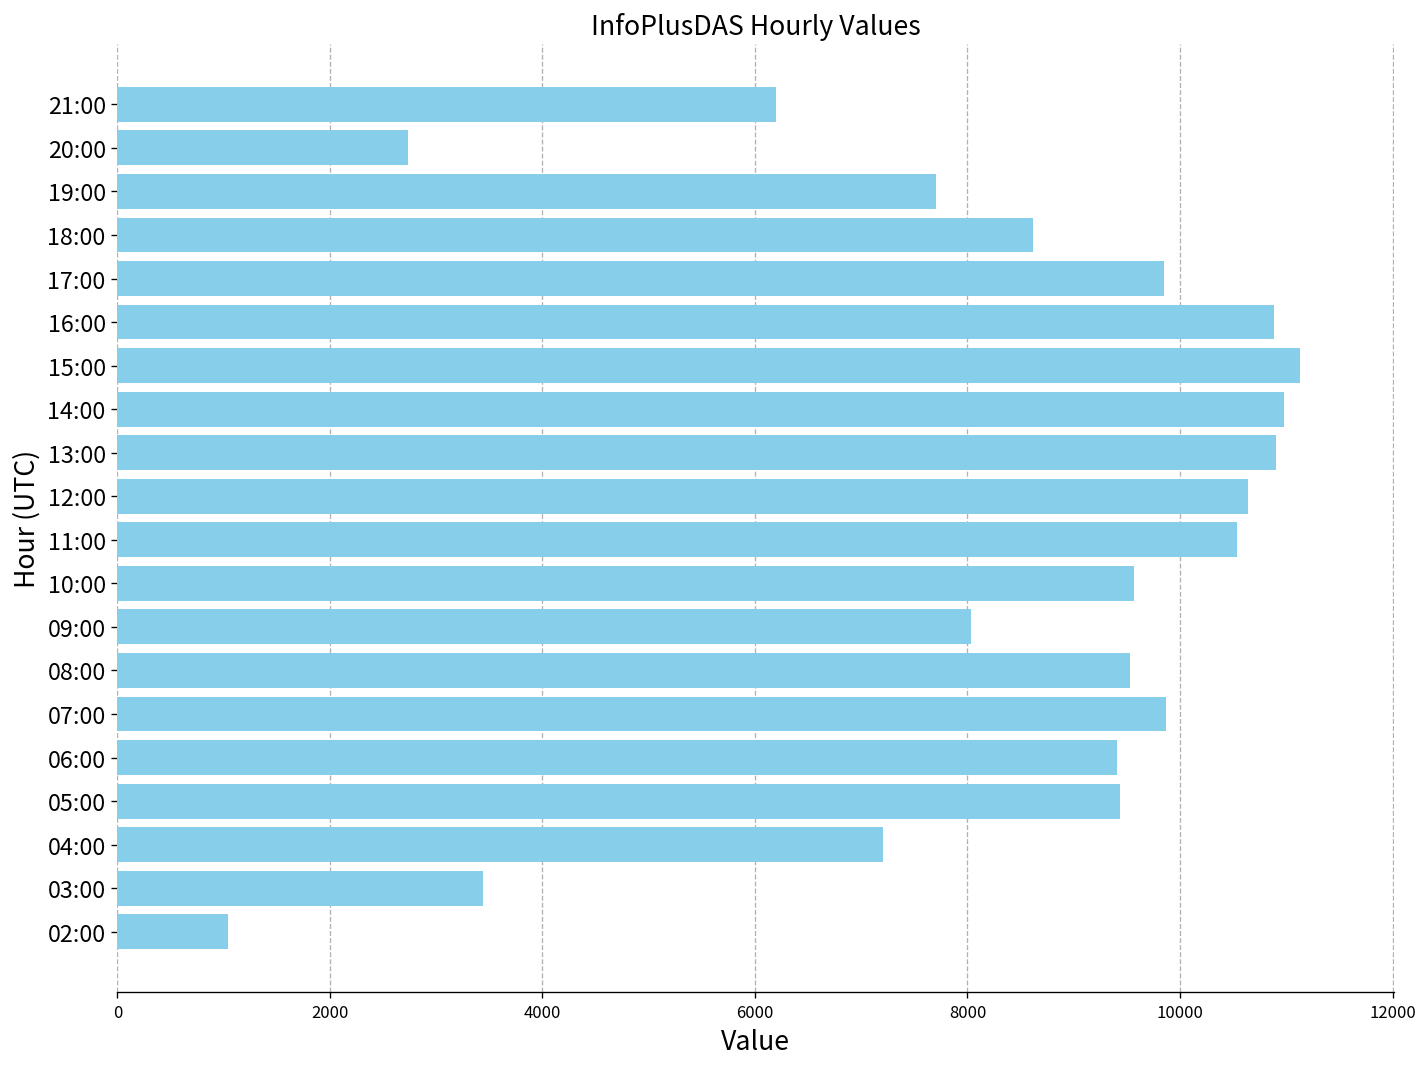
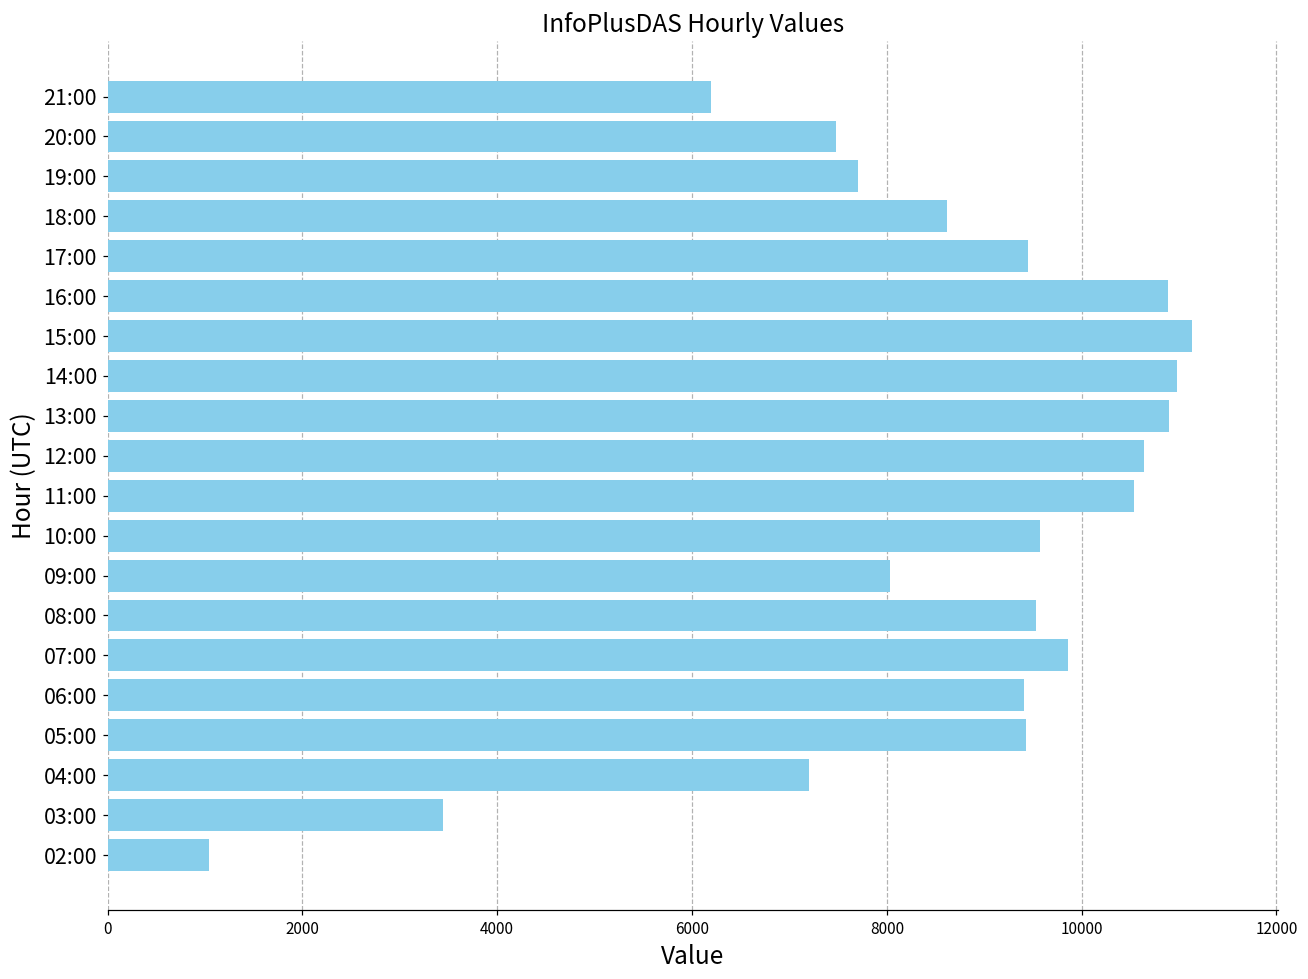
20:00: 2700 -> 7500
17:00: 9900 -> 9400
